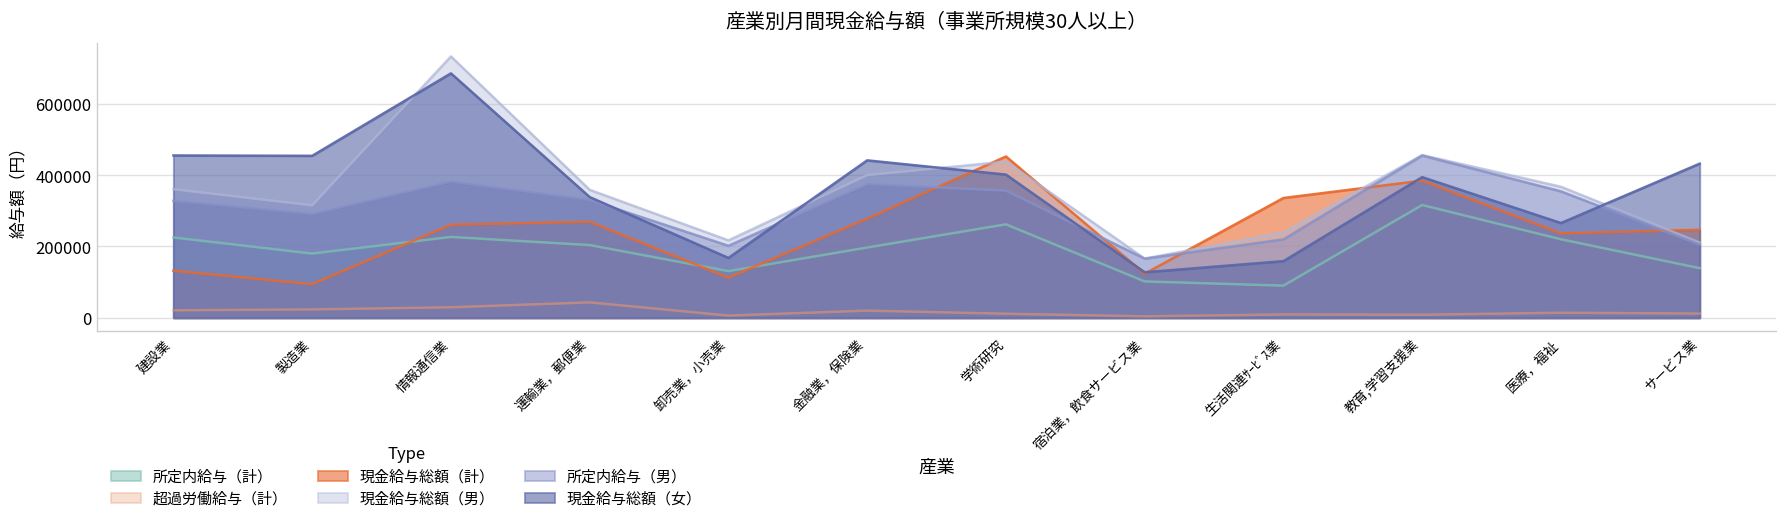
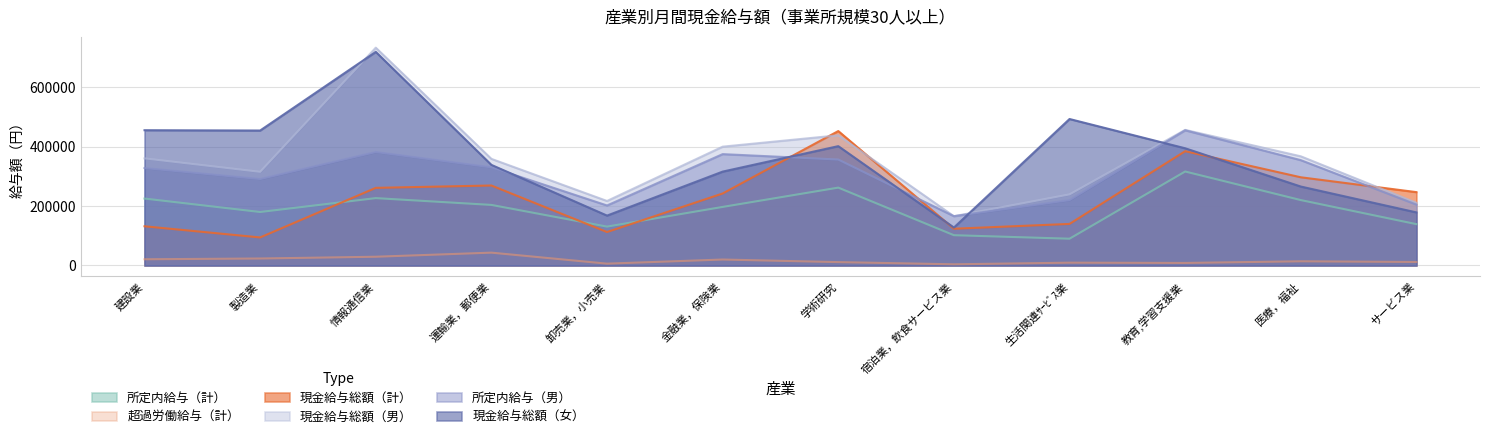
現金給与総額（女）, 情報通信業: 690000 -> 720000
現金給与総額（計）, 金融業，保険業: 280000 -> 240000
現金給与総額（女）, 金融業，保険業: 440000 -> 320000
現金給与総額（計）, 生活関連ｻｰﾋﾞｽ業: 340000 -> 140000
現金給与総額（女）, 生活関連ｻｰﾋﾞｽ業: 160000 -> 490000
現金給与総額（計）, 医療，福祉: 240000 -> 300000
現金給与総額（女）, サービス業: 430000 -> 180000
